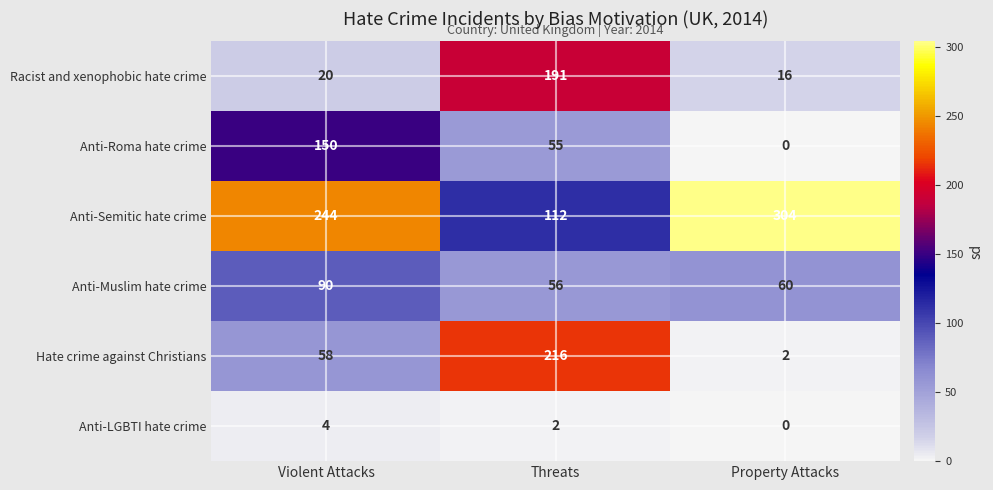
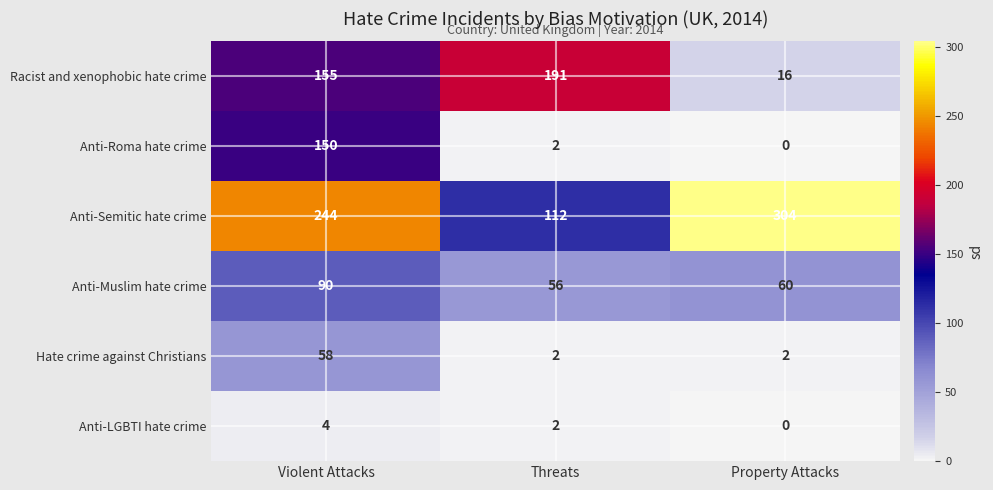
Racist and xenophobic hate crime, Violent Attacks: 20 -> 155
Anti-Roma hate crime, Threats: 55 -> 2
Hate crime against Christians, Threats: 216 -> 2
